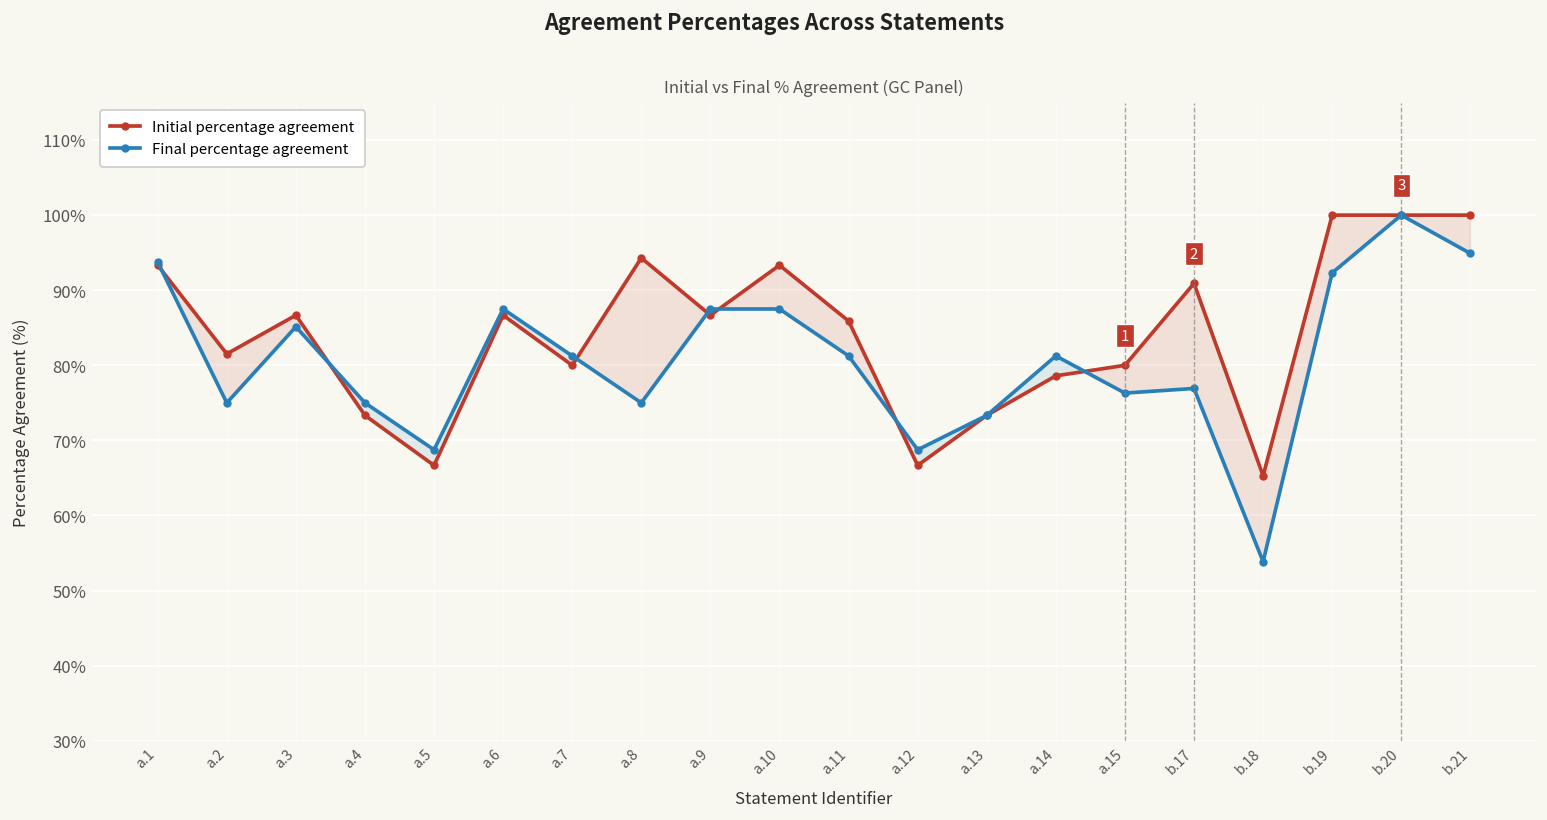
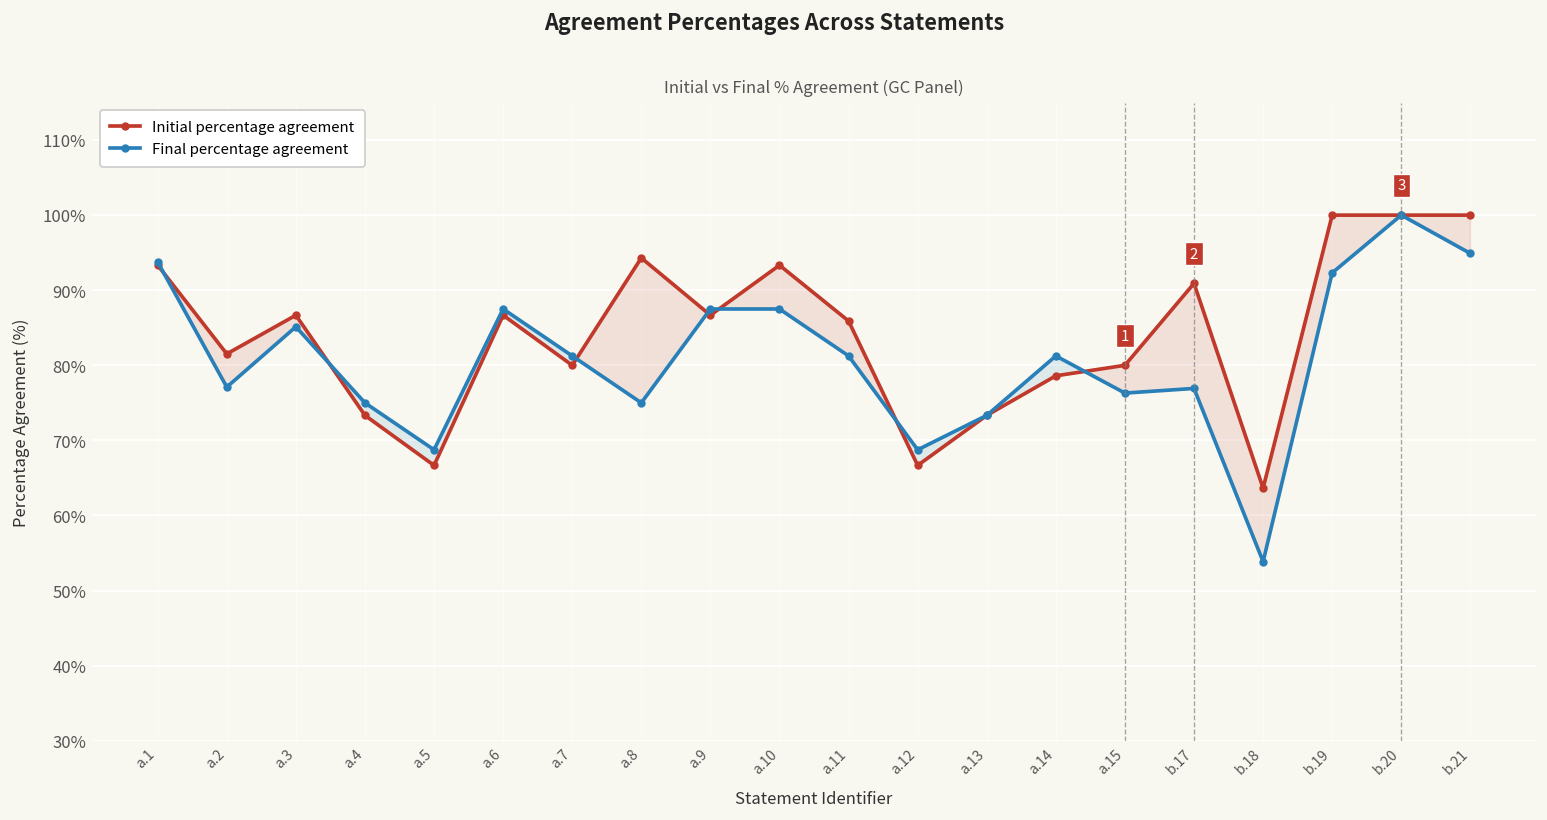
Final percentage agreement, a.2: 75% -> 77%
Initial percentage agreement, b.18: 65% -> 64%
